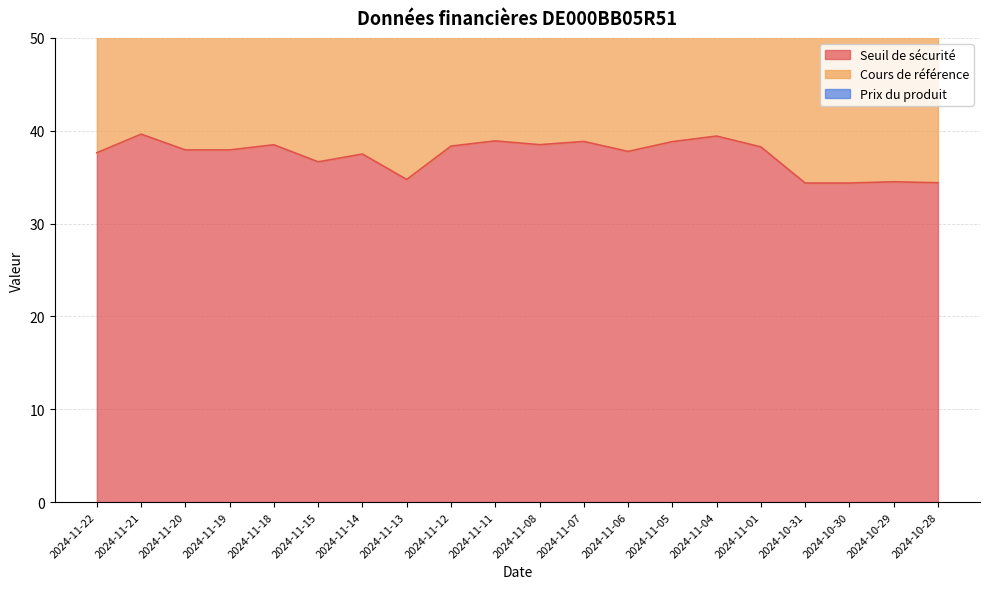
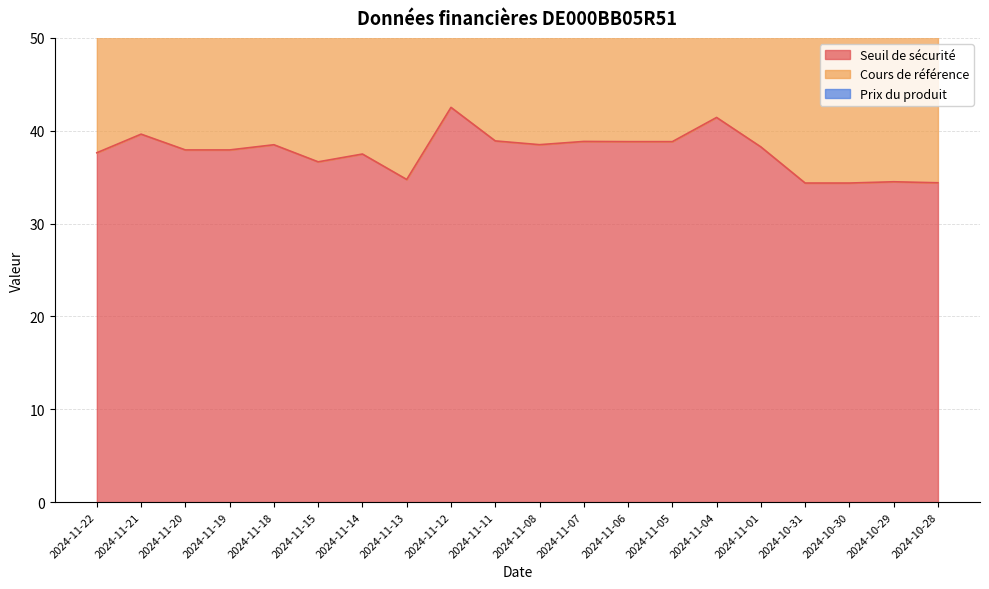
Seuil de sécurité, 2024-11-12: 38 -> 43
Seuil de sécurité, 2024-11-06: 38 -> 39
Seuil de sécurité, 2024-11-04: 39 -> 41
